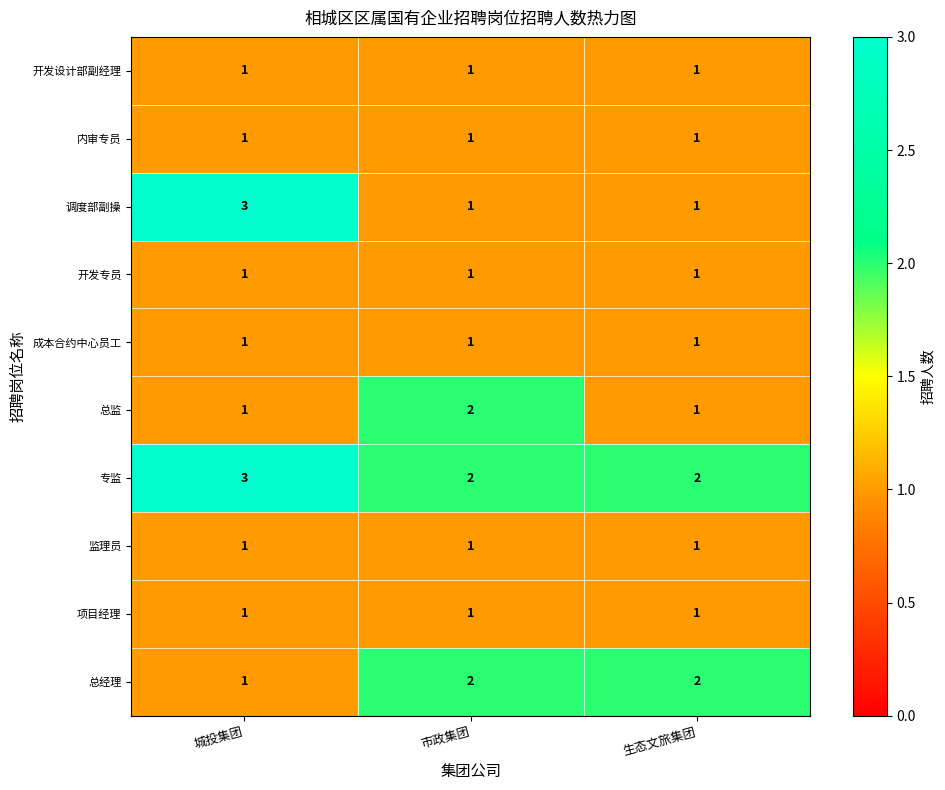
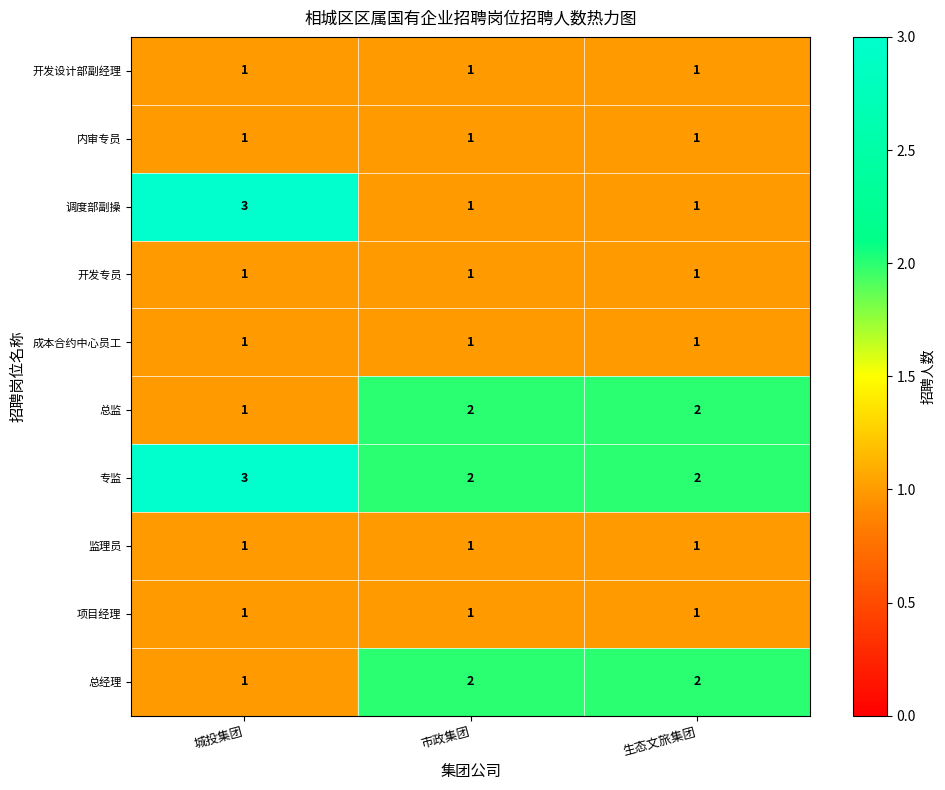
总监, 生态文旅集团: 1 -> 2
